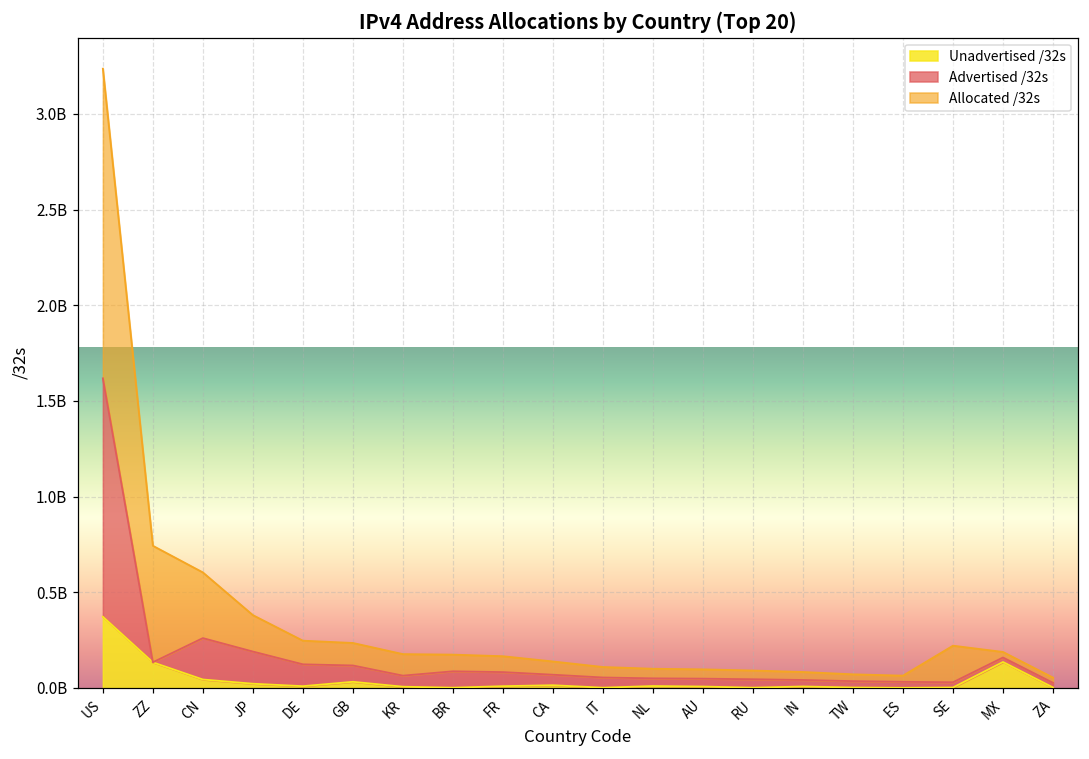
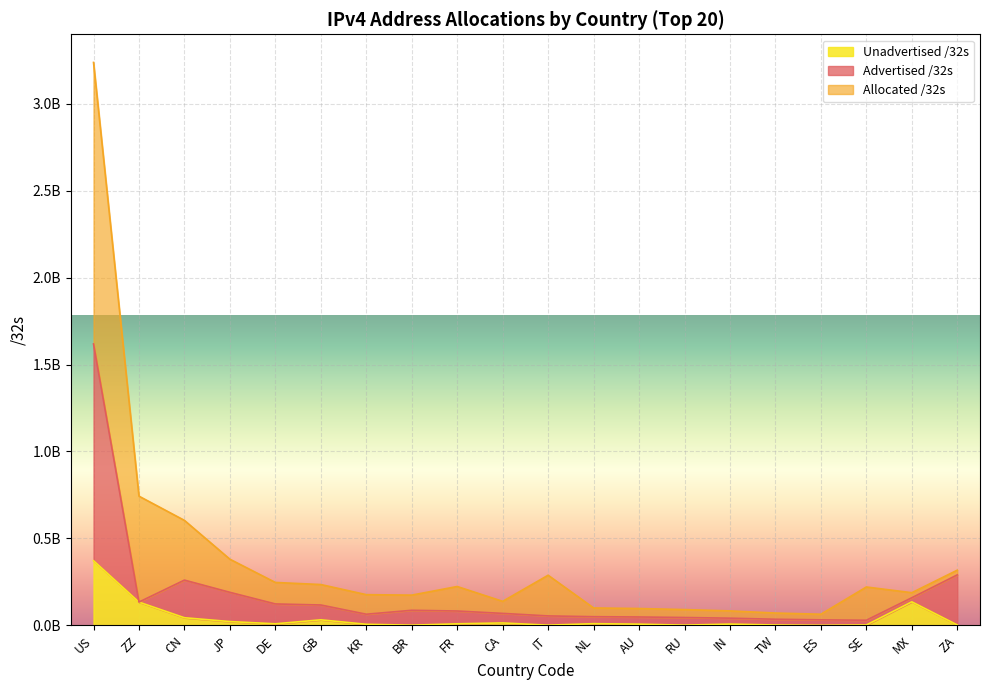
Allocated /32s, FR: 80000000 -> 140000000
Allocated /32s, IT: 50000000 -> 230000000
Advertised /32s, ZA: 20000000 -> 290000000
